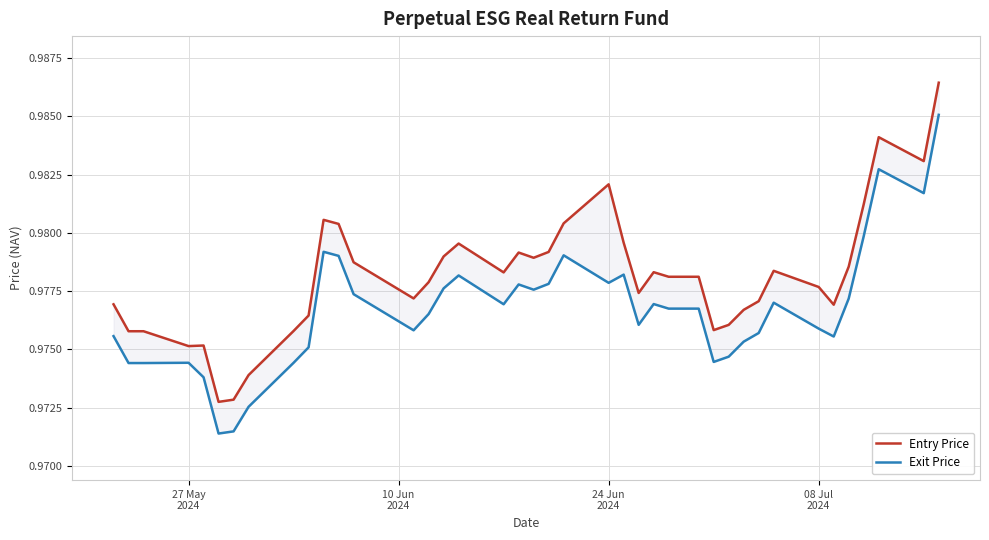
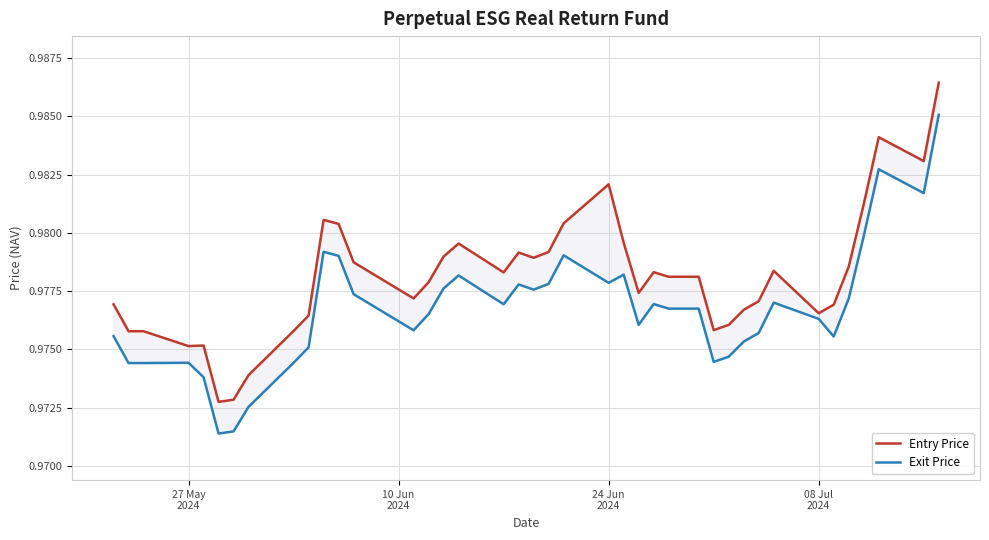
Entry Price, 08 Jul 2024: 0.9777 -> 0.9766
Exit Price, 08 Jul 2024: 0.9759 -> 0.9763
